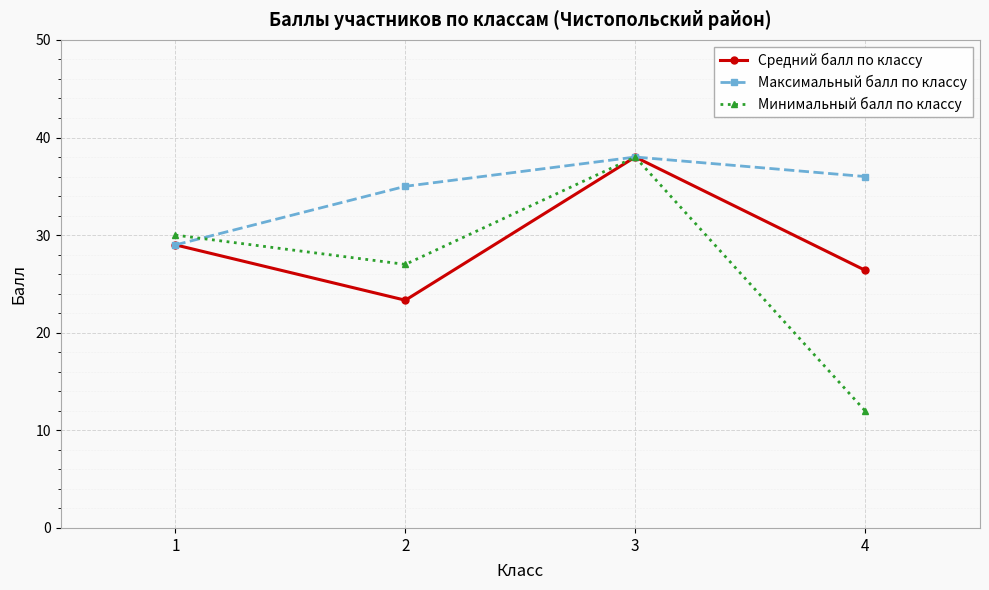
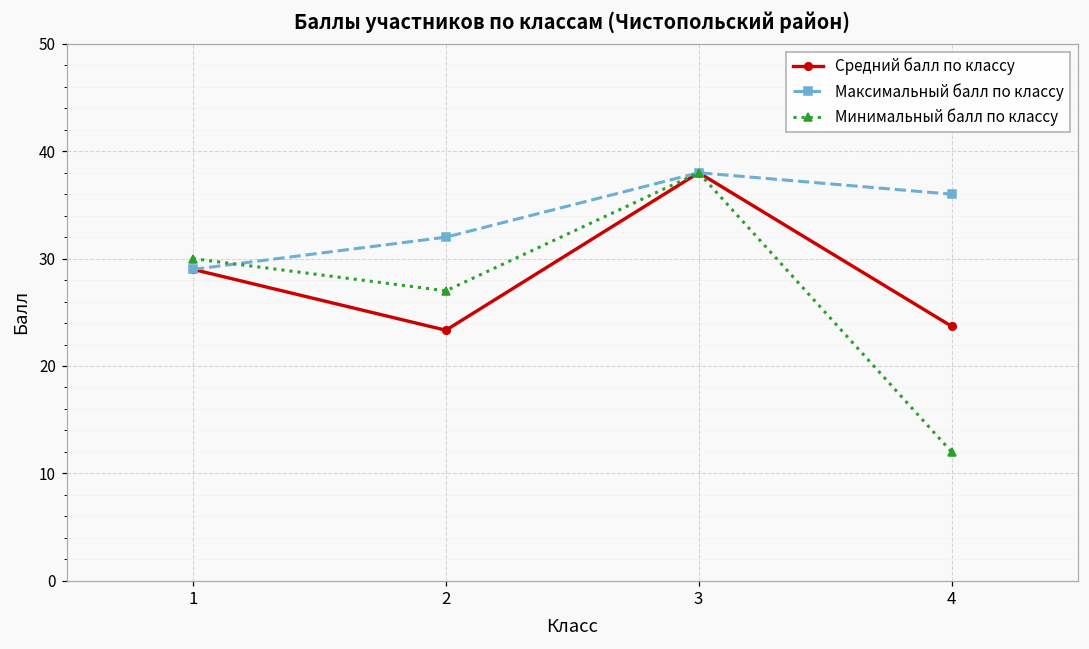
Максимальный балл по классу, 2: 35 -> 32
Средний балл по классу, 4: 26 -> 24
